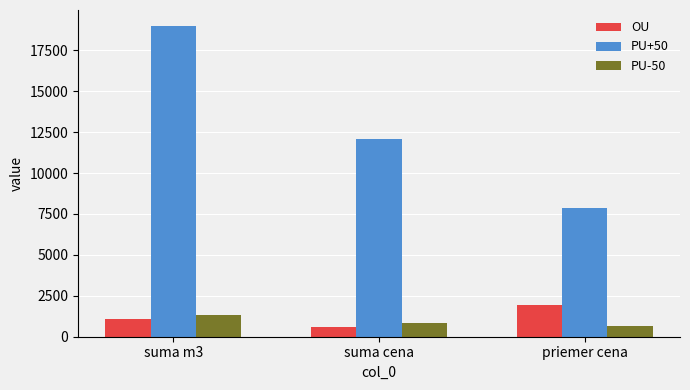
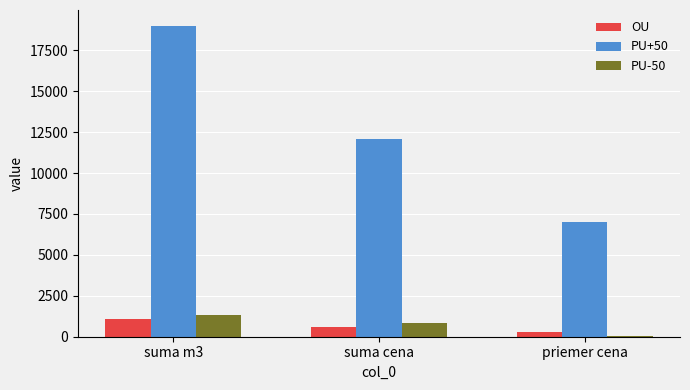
OU, priemer cena: 2000 -> 300
PU+50, priemer cena: 7800 -> 7000
PU-50, priemer cena: 600 -> 0
